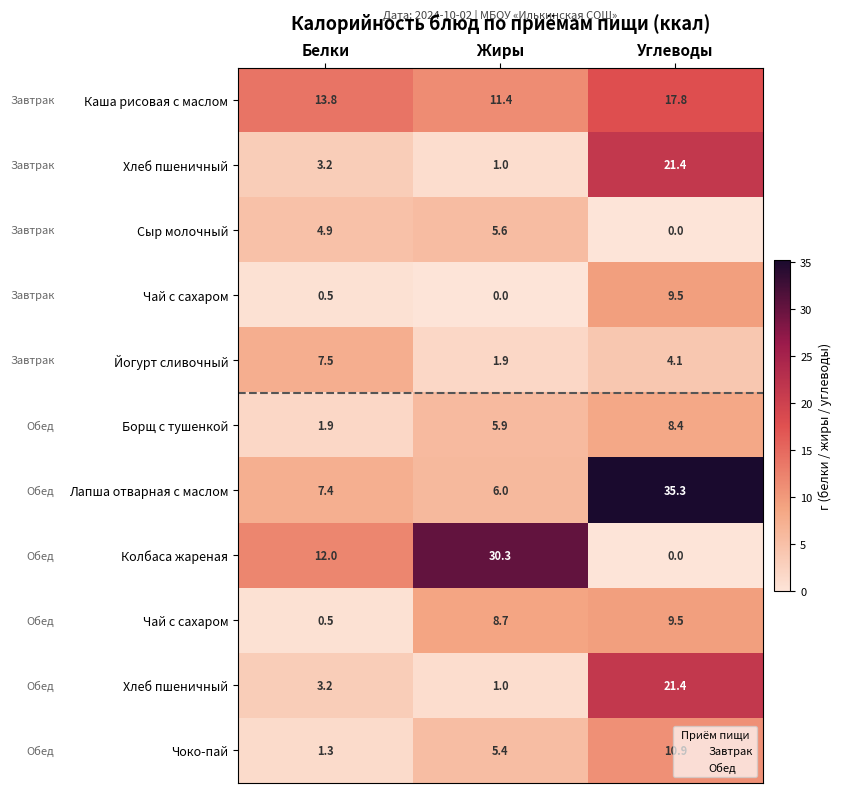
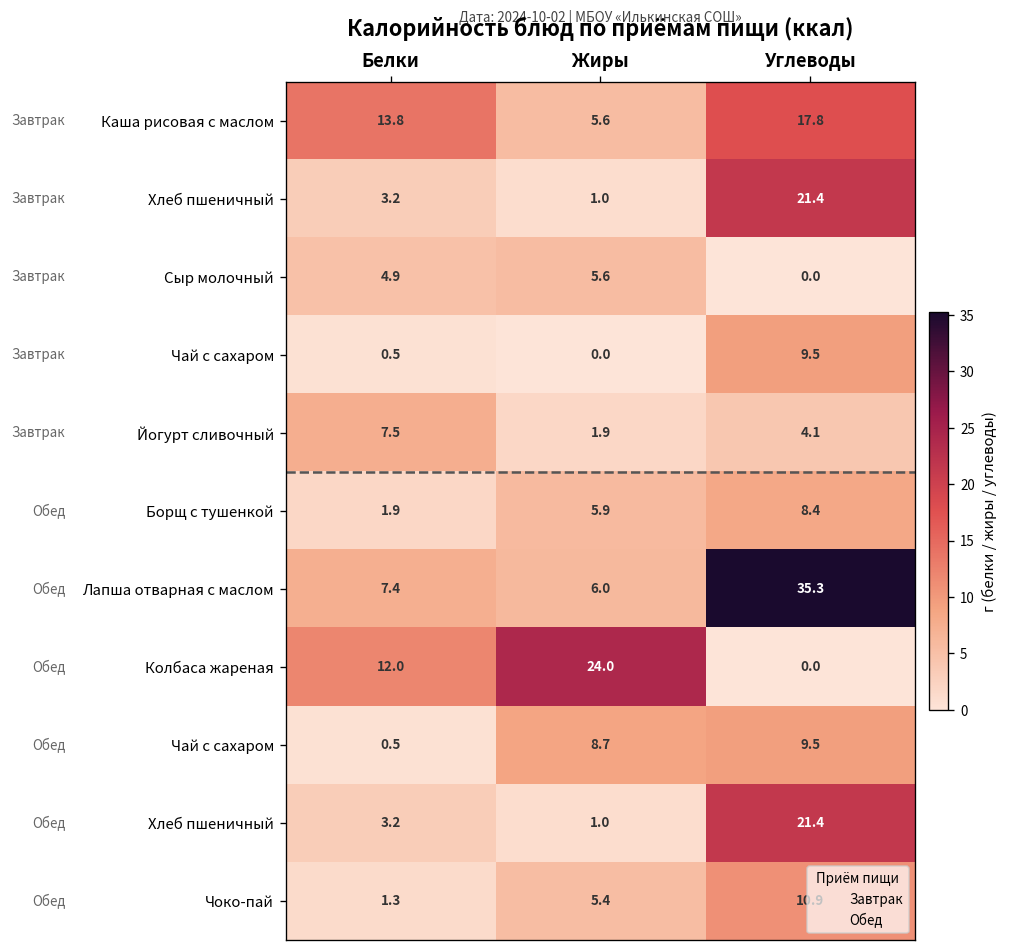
Каша рисовая с маслом, Жиры: 11.4 -> 5.6
Колбаса жареная, Жиры: 30.3 -> 24.0
